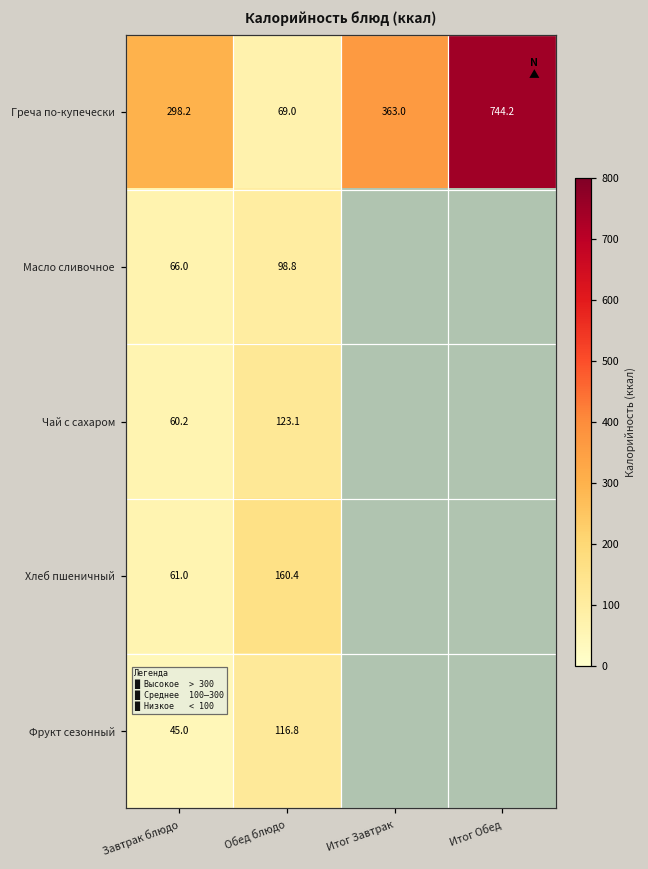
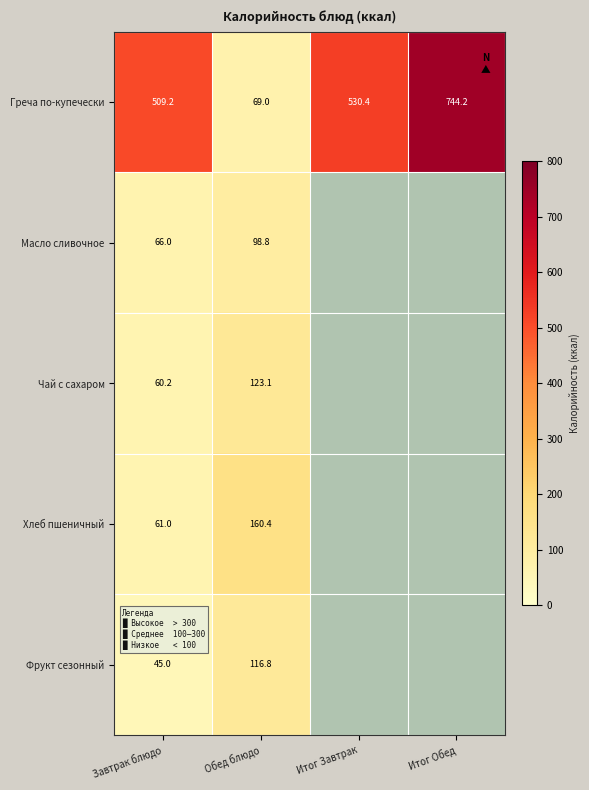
Греча по-купечески, Завтрак блюдо: 298.2 -> 509.2
Греча по-купечески, Итог Завтрак: 363.0 -> 530.4
